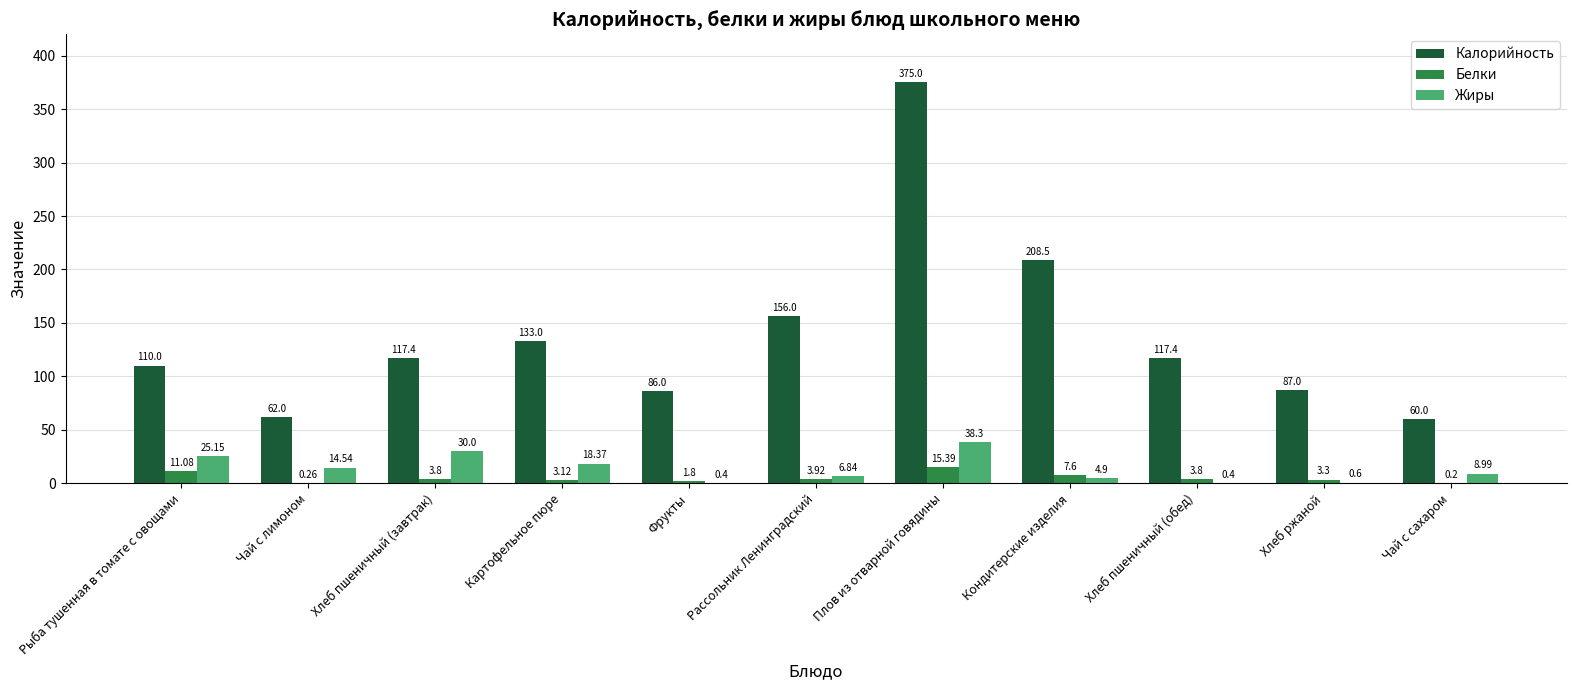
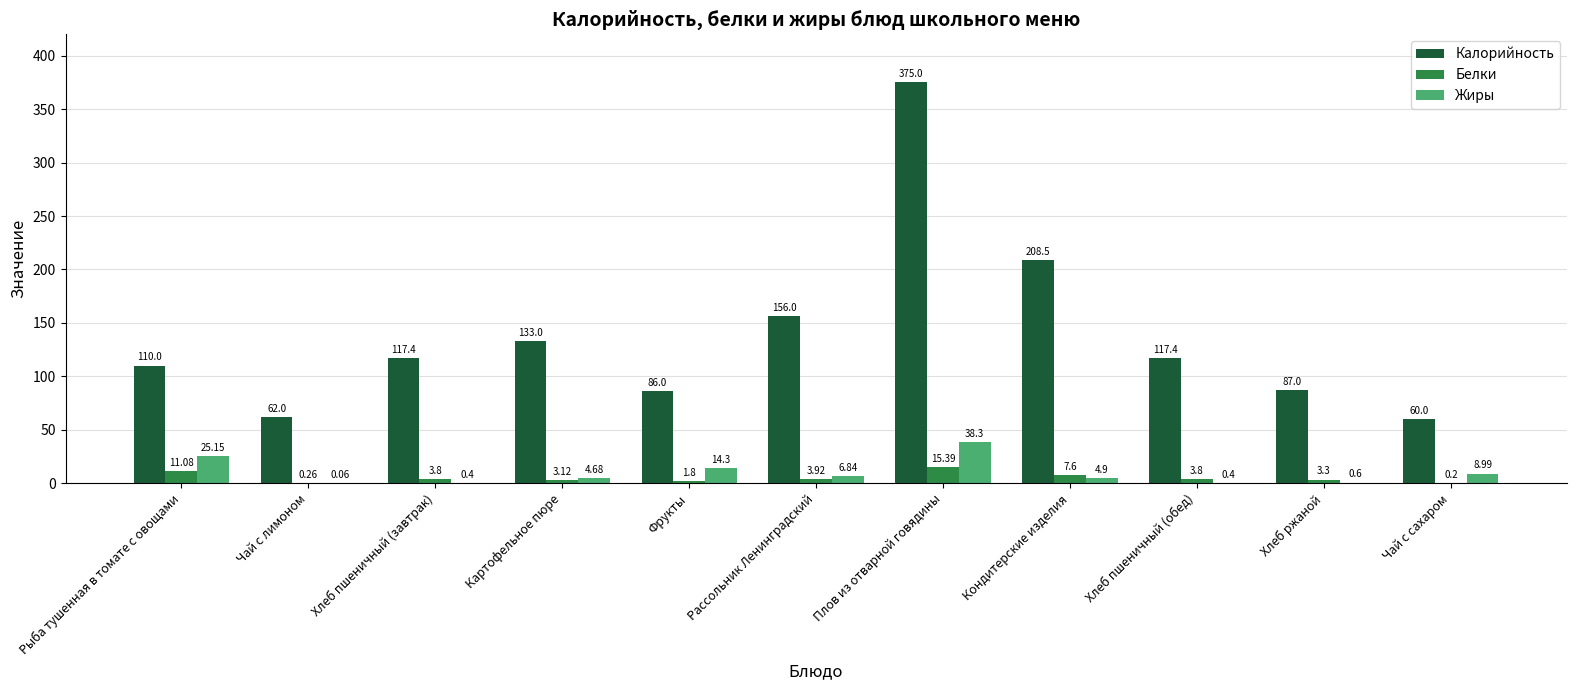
Жиры, Чай с лимоном: 14.54 -> 0.06
Жиры, Хлеб пшеничный (завтрак): 30.0 -> 0.4
Жиры, Картофельное пюре: 18.37 -> 4.68
Жиры, Фрукты: 0.4 -> 14.3
